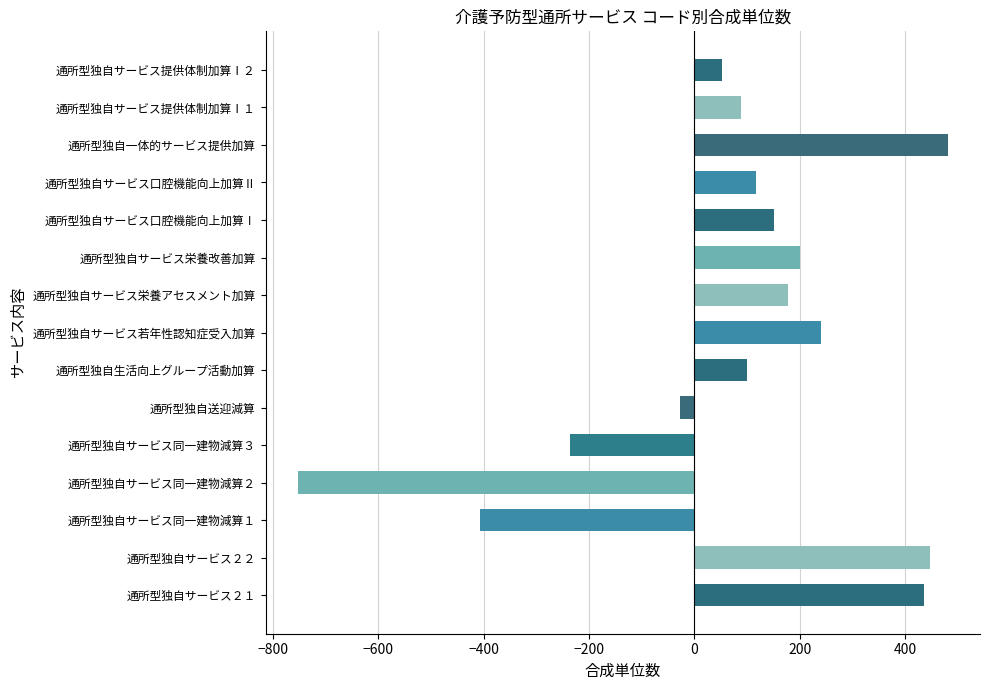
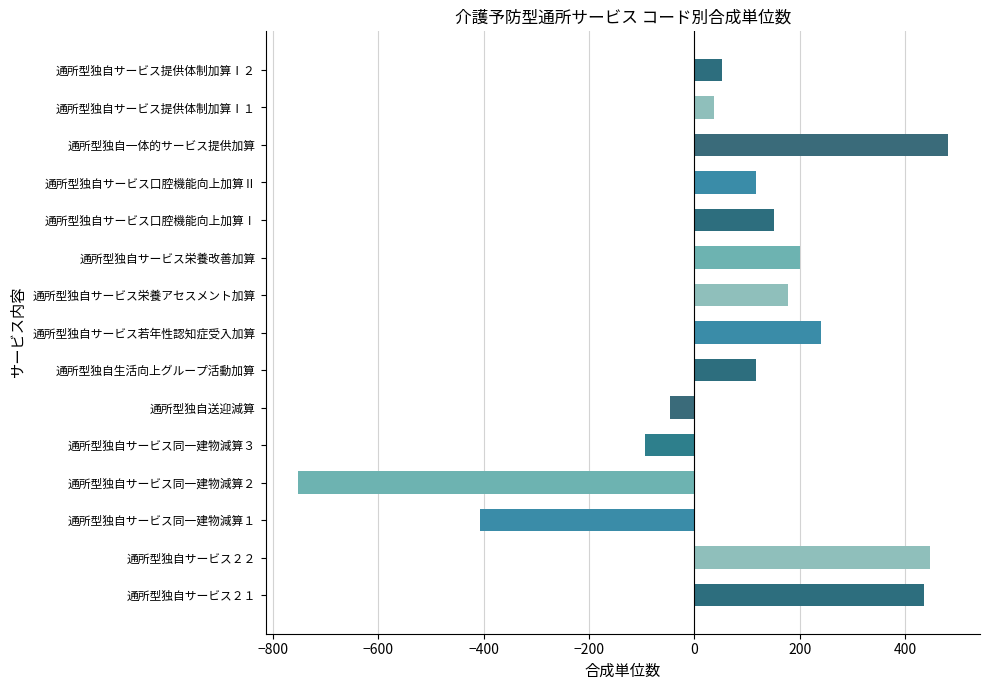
通所型独自サービス提供体制加算Ⅰ１: 90 -> 40
通所型独自生活向上グループ活動加算: 100 -> 120
通所型独自送迎減算: -30 -> -50
通所型独自サービス同一建物減算３: -240 -> -90
